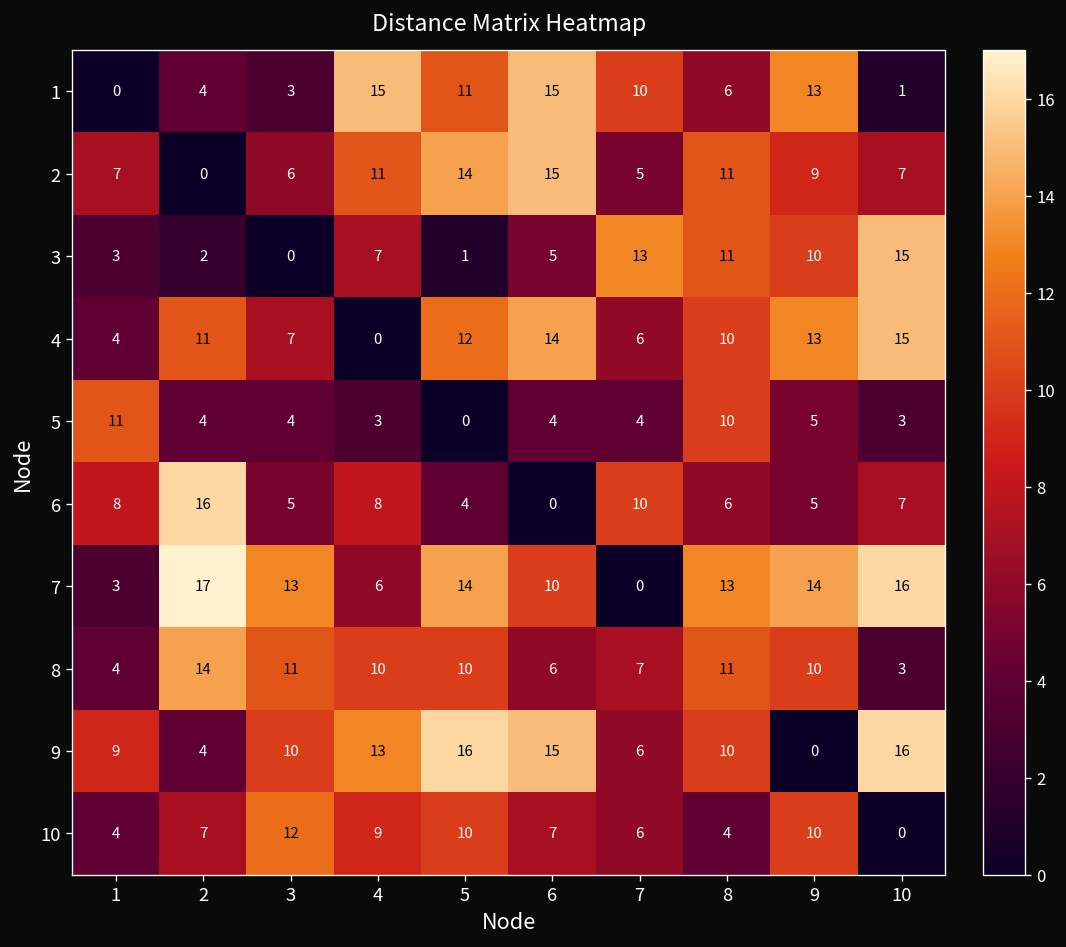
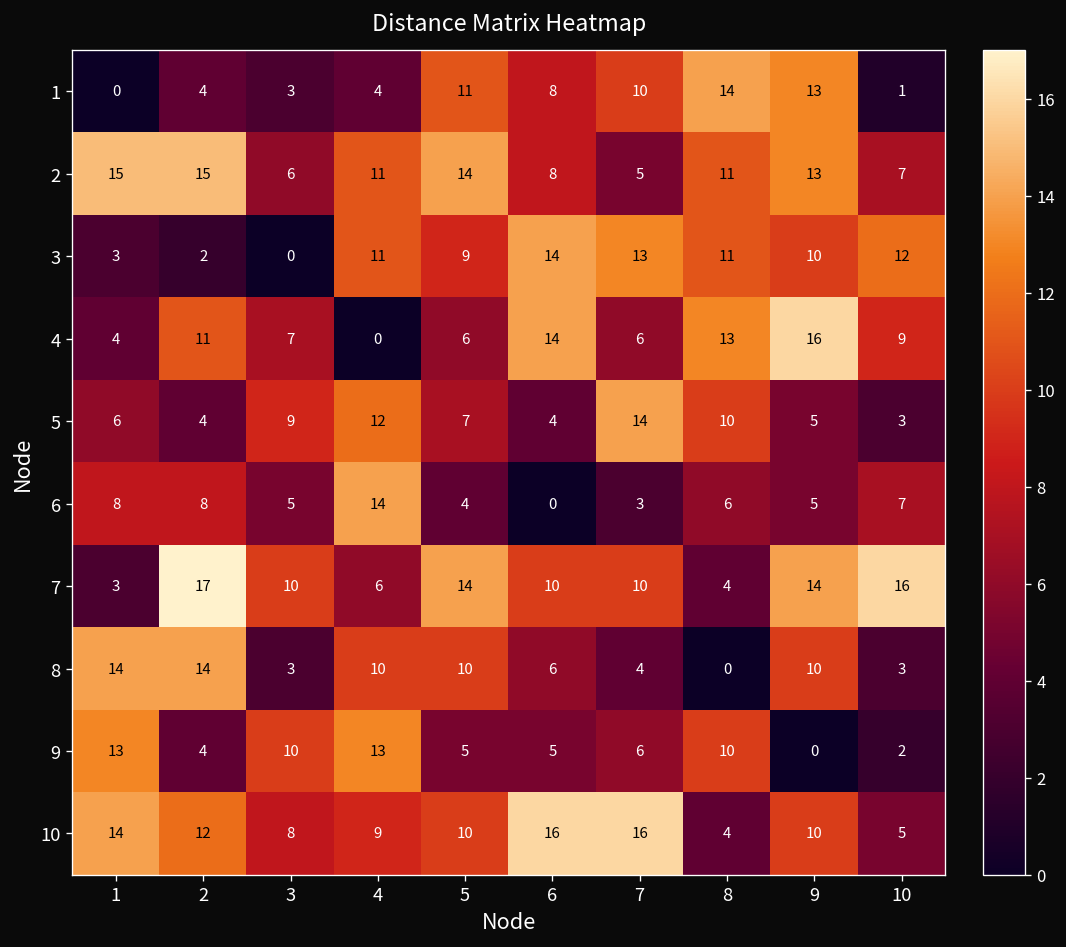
1, 4: 15 -> 4
1, 6: 15 -> 8
1, 8: 6 -> 14
2, 1: 7 -> 15
2, 2: 0 -> 15
2, 6: 15 -> 8
2, 9: 9 -> 13
3, 4: 7 -> 11
3, 5: 1 -> 9
3, 6: 5 -> 14
3, 10: 15 -> 12
4, 5: 12 -> 6
4, 8: 10 -> 13
4, 9: 13 -> 16
4, 10: 15 -> 9
5, 1: 11 -> 6
5, 3: 4 -> 9
5, 4: 3 -> 12
5, 5: 0 -> 7
5, 7: 4 -> 14
6, 2: 16 -> 8
6, 4: 8 -> 14
6, 7: 10 -> 3
7, 3: 13 -> 10
7, 7: 0 -> 10
7, 8: 13 -> 4
8, 1: 4 -> 14
8, 3: 11 -> 3
8, 7: 7 -> 4
8, 8: 11 -> 0
9, 1: 9 -> 13
9, 5: 16 -> 5
9, 6: 15 -> 5
9, 10: 16 -> 2
10, 1: 4 -> 14
10, 2: 7 -> 12
10, 3: 12 -> 8
10, 6: 7 -> 16
10, 7: 6 -> 16
10, 10: 0 -> 5
